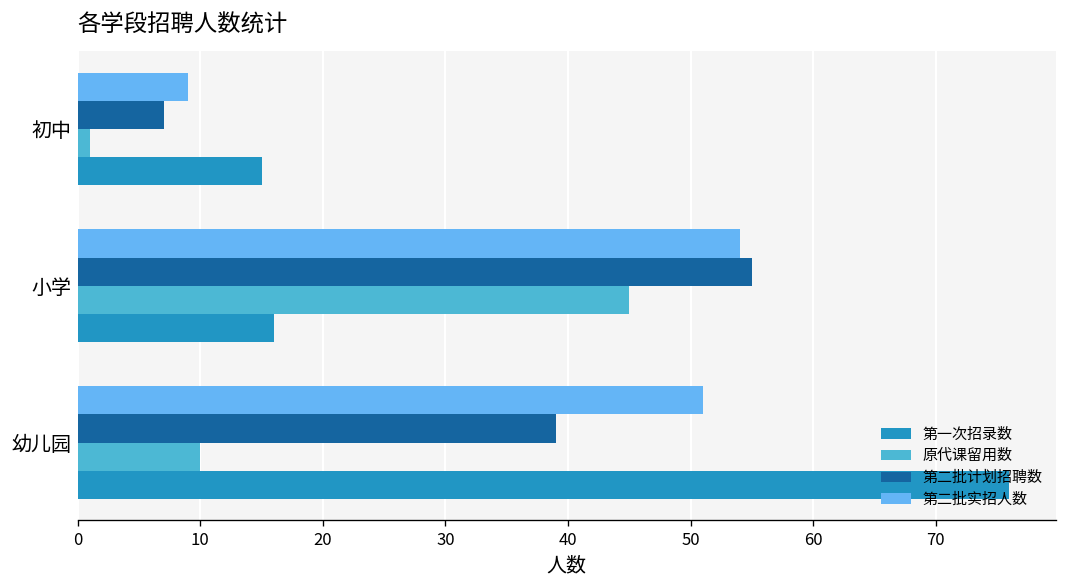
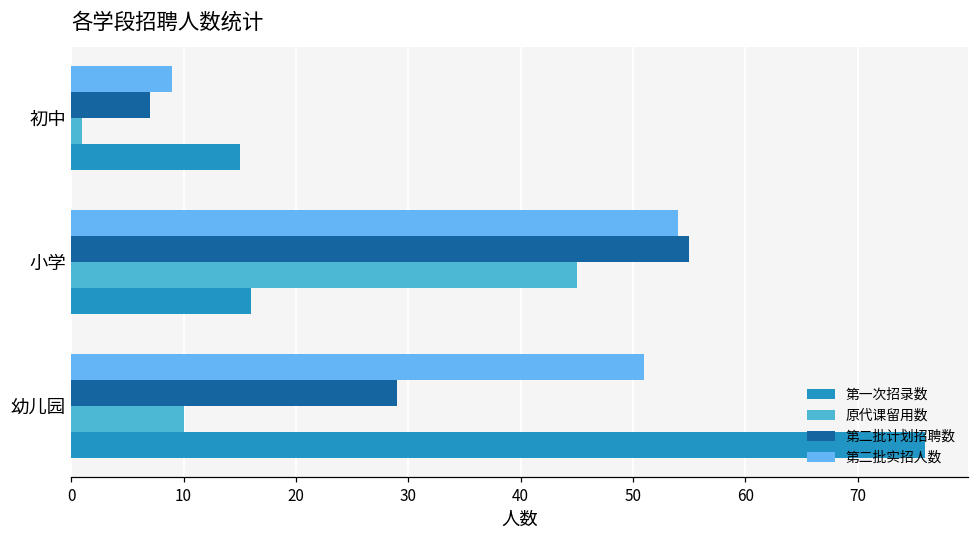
第二批计划招聘数, 幼儿园: 39 -> 29
